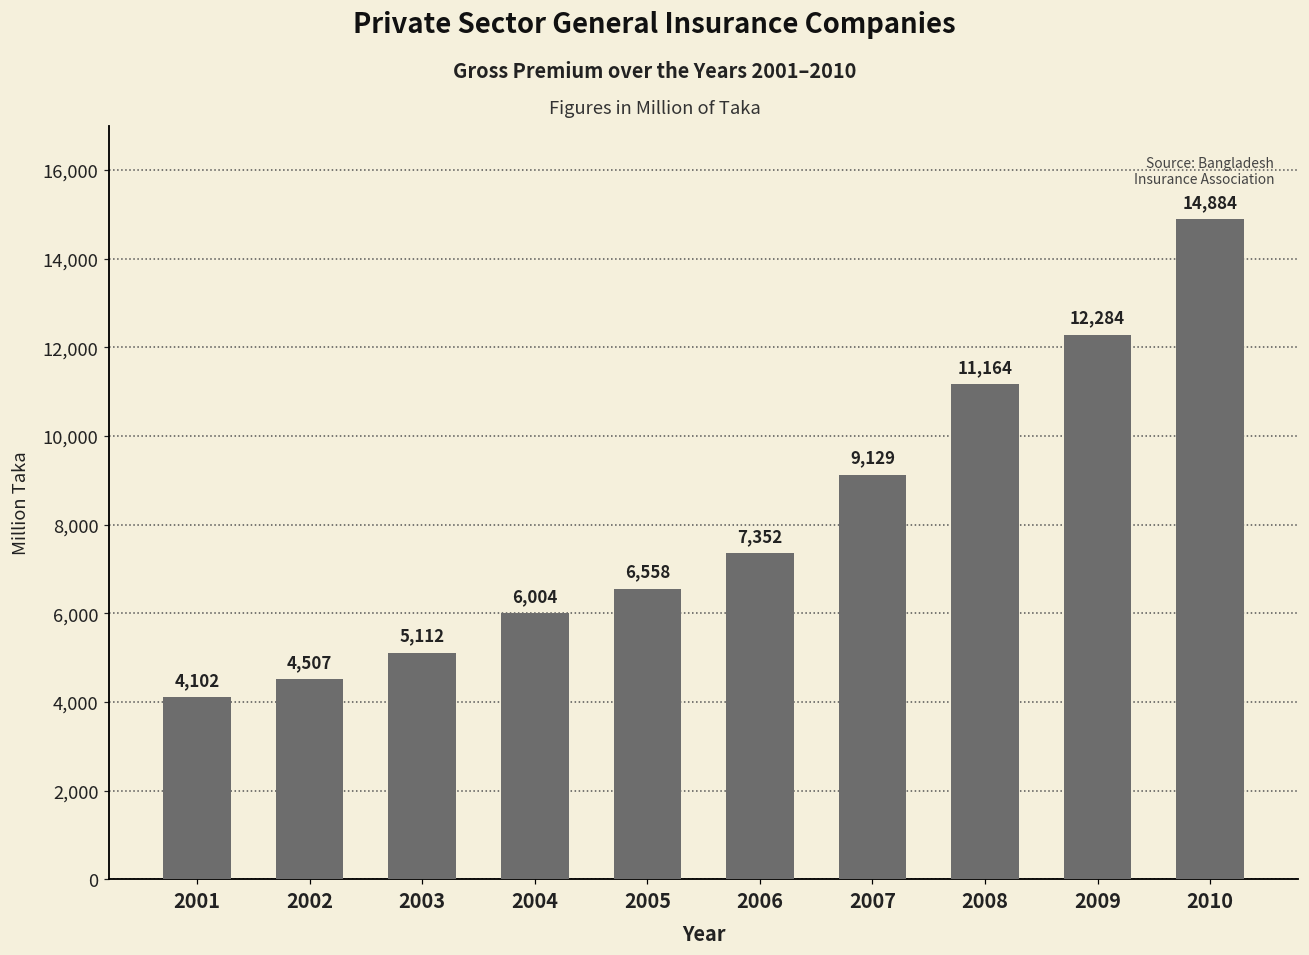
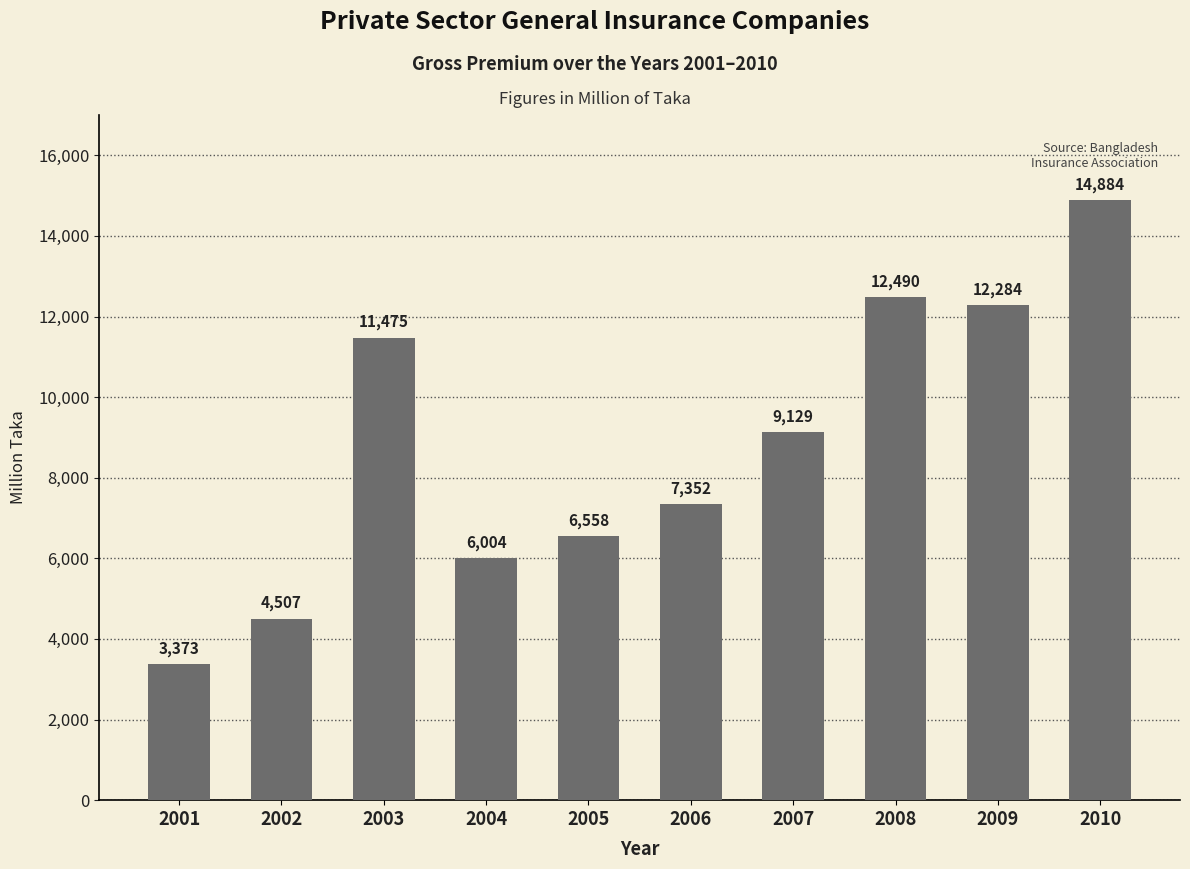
2001: 4,102 -> 3,373
2003: 5,112 -> 11,475
2008: 11,164 -> 12,490
